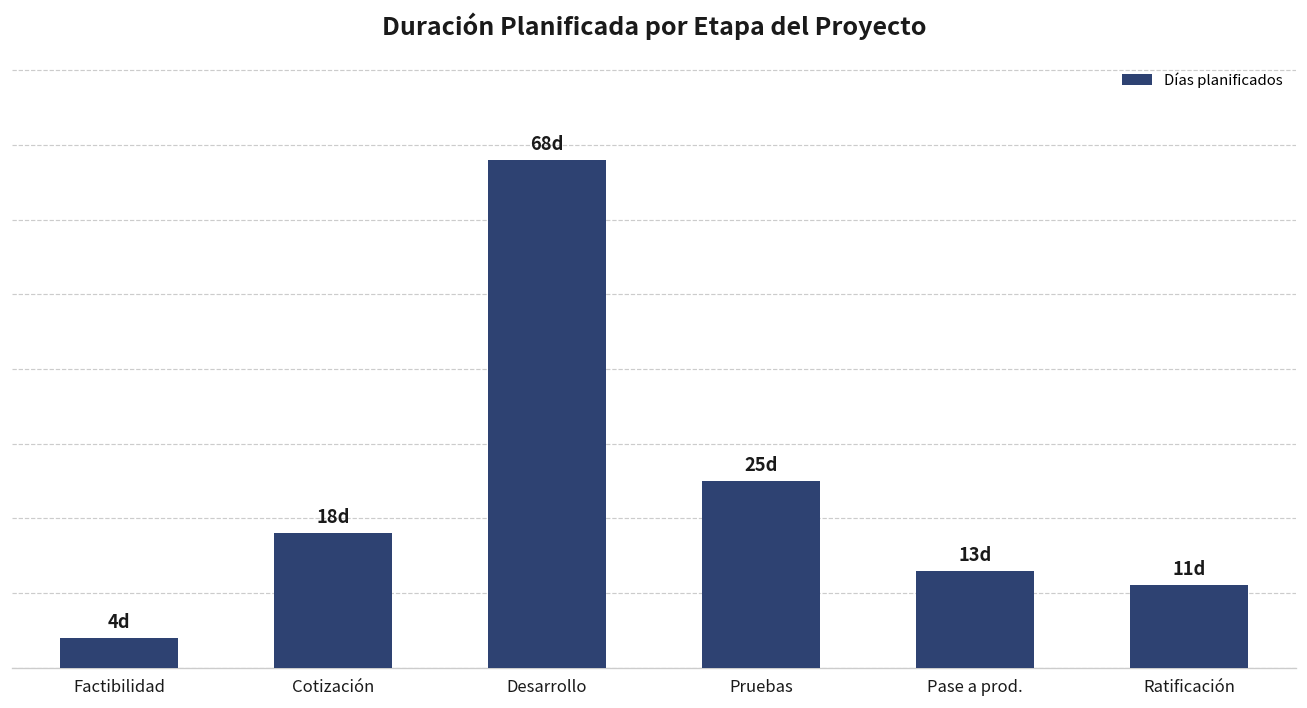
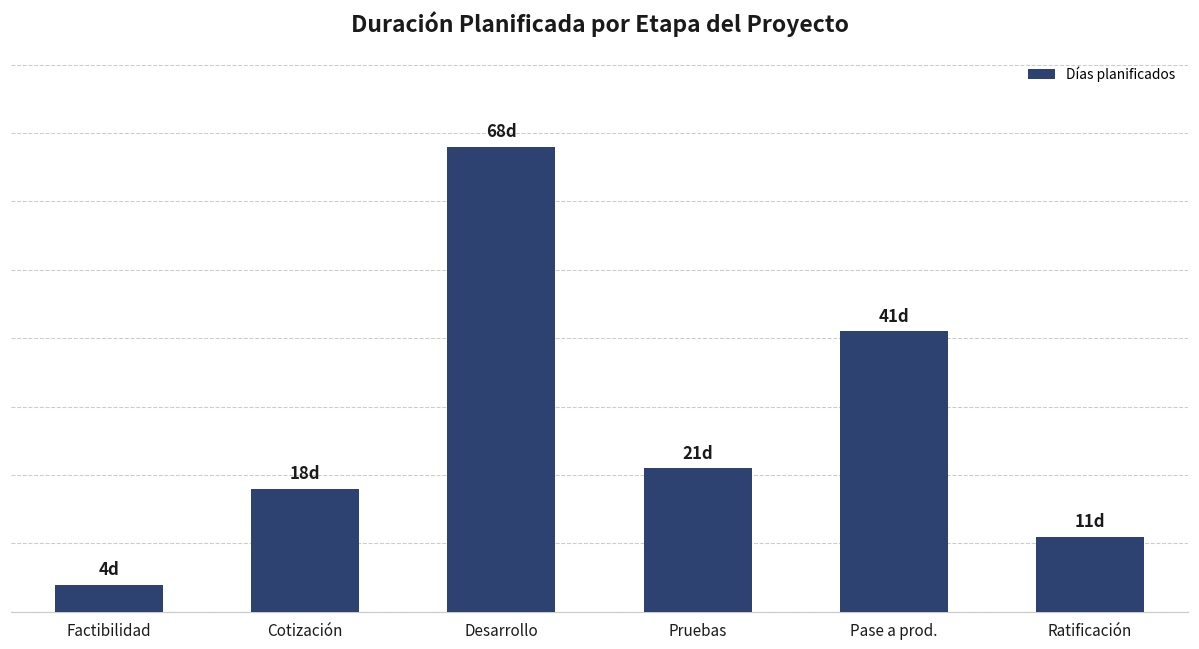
Pruebas: 25d -> 21d
Pase a prod.: 13d -> 41d
